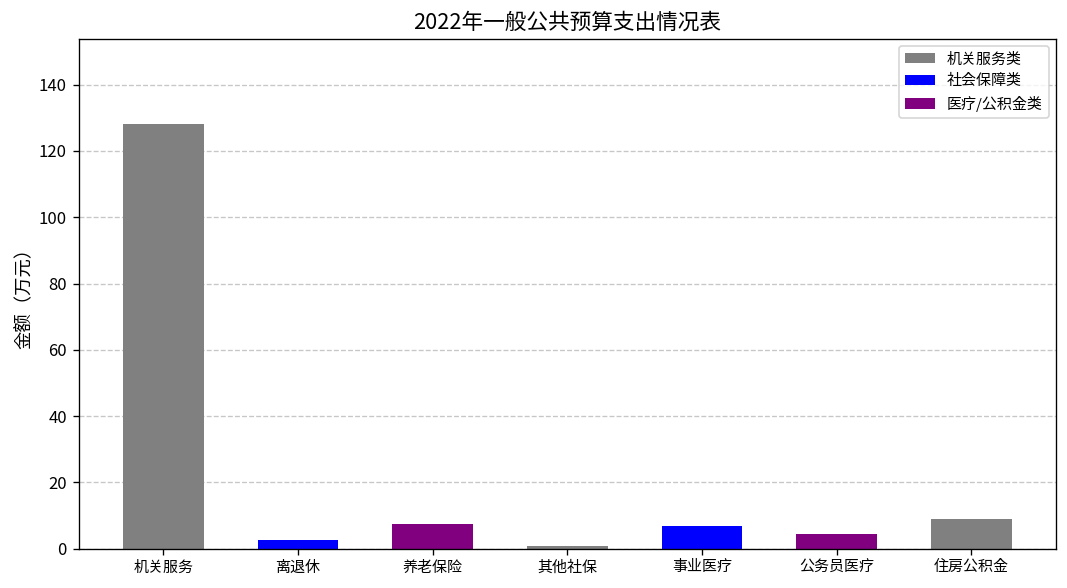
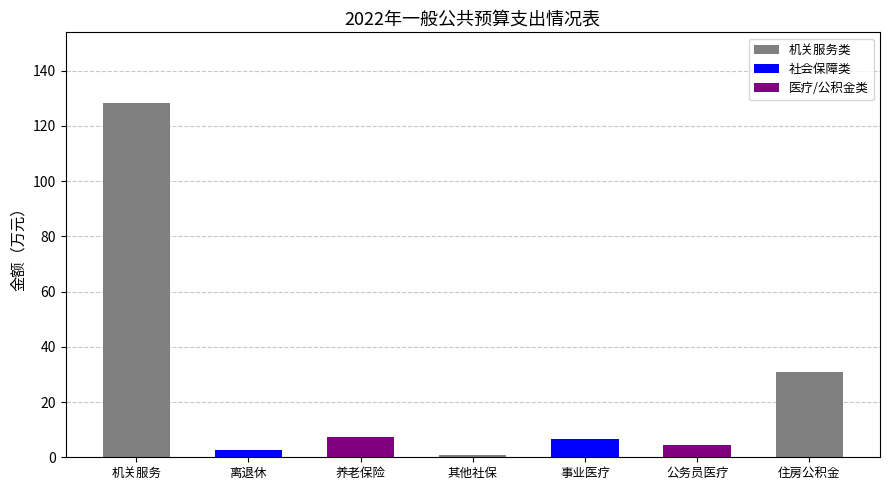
住房公积金: 9 -> 31
